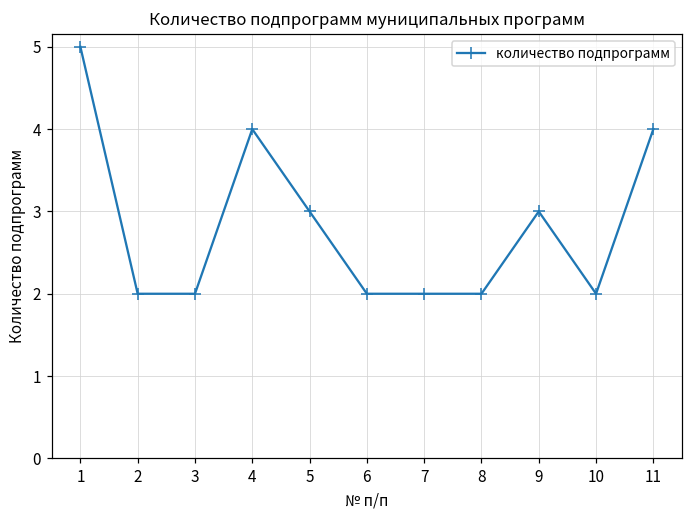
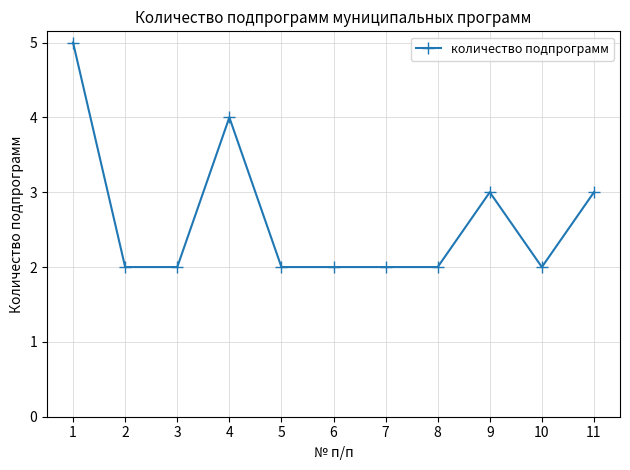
5: 3 -> 2
11: 4 -> 3
